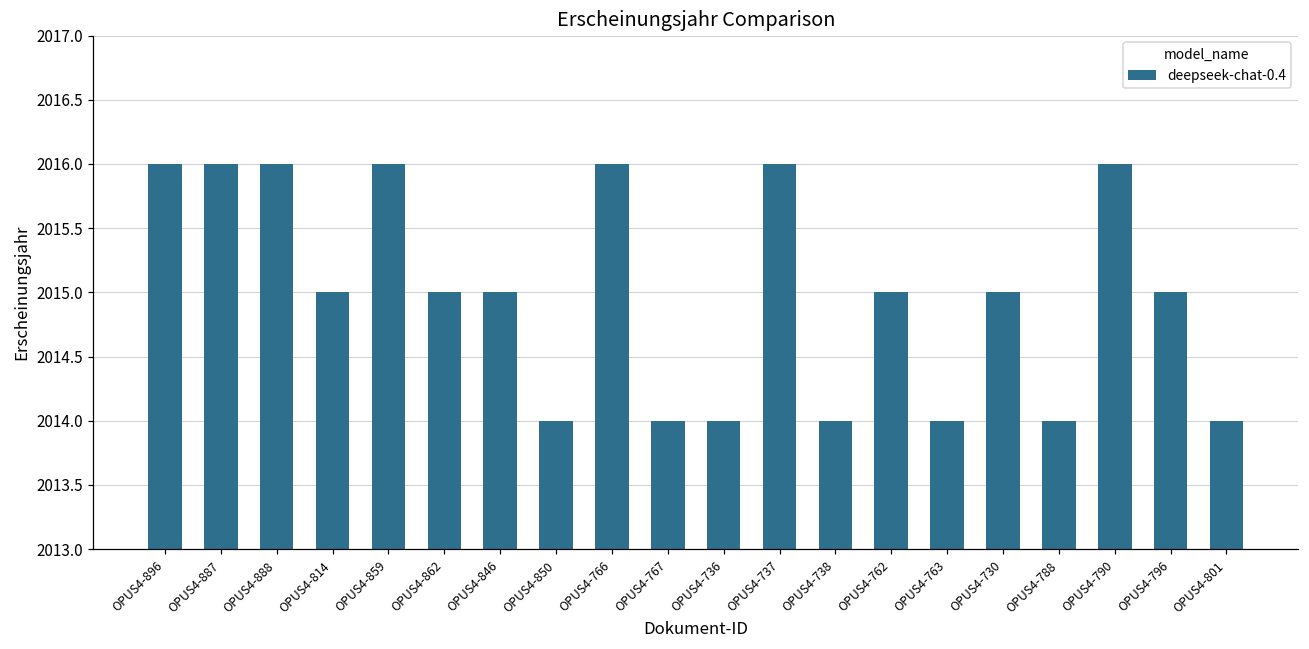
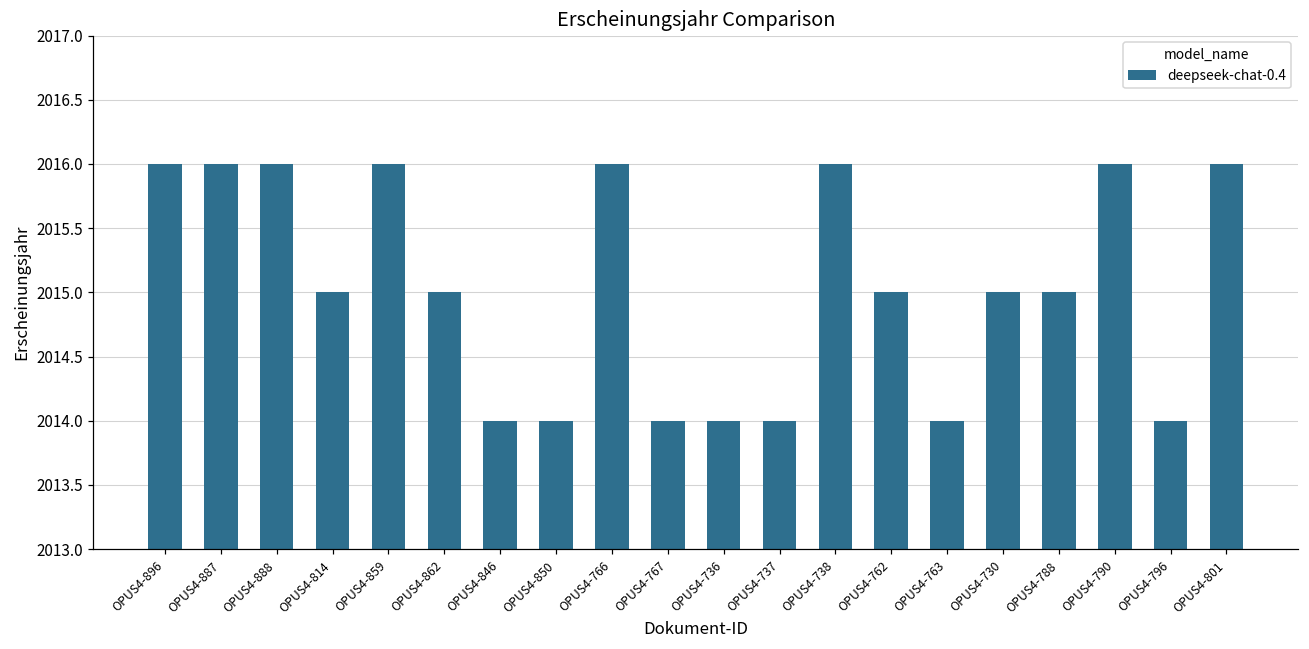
OPUS4-846: 2015 -> 2014
OPUS4-737: 2016 -> 2014
OPUS4-738: 2014 -> 2016
OPUS4-788: 2014 -> 2015
OPUS4-796: 2015 -> 2014
OPUS4-801: 2014 -> 2016
